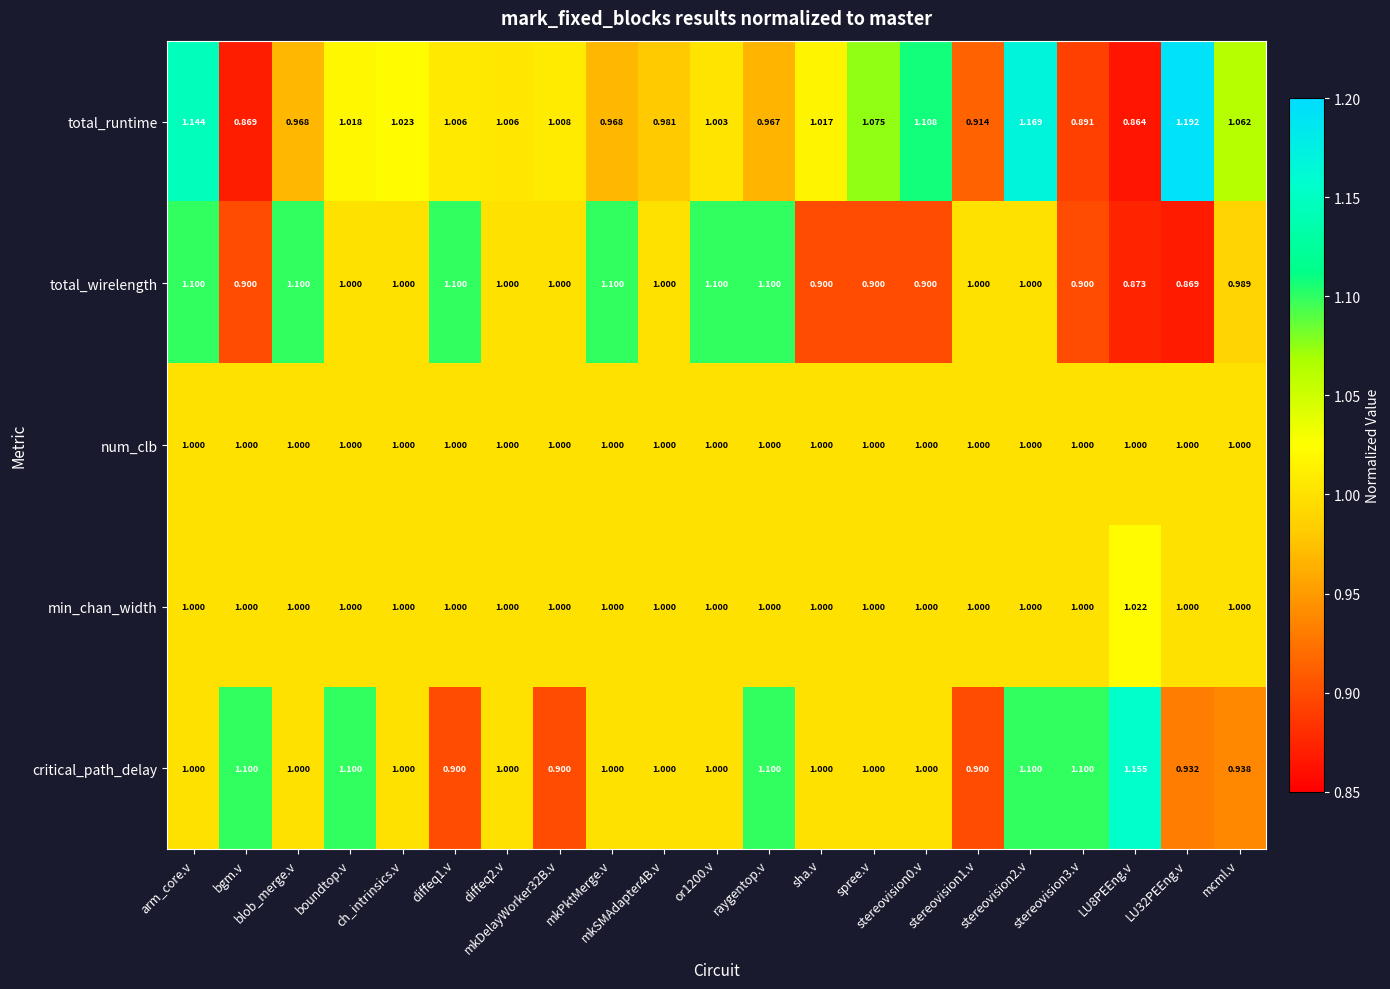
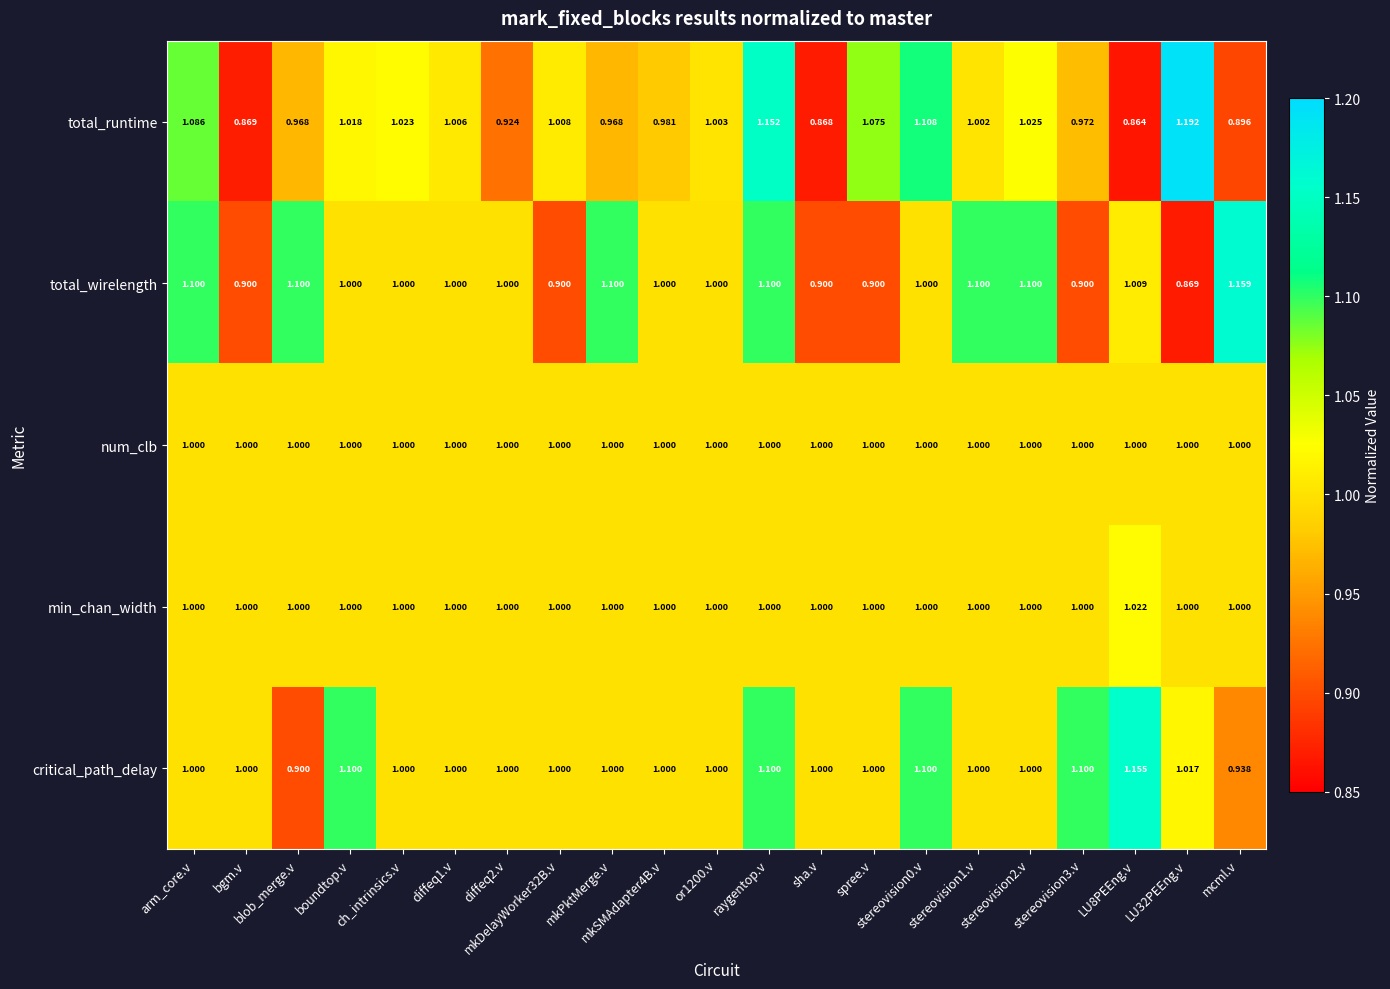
total_runtime, arm_core.v: 1.144 -> 1.086
total_runtime, diffeq2.v: 1.006 -> 0.924
total_runtime, raygentop.v: 0.967 -> 1.152
total_runtime, sha.v: 1.017 -> 0.868
total_runtime, stereovision1.v: 0.914 -> 1.002
total_runtime, stereovision2.v: 1.169 -> 1.025
total_runtime, stereovision3.v: 0.891 -> 0.972
total_runtime, mcml.v: 1.062 -> 0.896
total_wirelength, diffeq1.v: 1.100 -> 1.000
total_wirelength, mkDelayWorker32B.v: 1.000 -> 0.900
total_wirelength, or1200.v: 1.100 -> 1.000
total_wirelength, stereovision0.v: 0.900 -> 1.000
total_wirelength, stereovision1.v: 1.000 -> 1.100
total_wirelength, stereovision2.v: 1.000 -> 1.100
total_wirelength, LU8PEEng.v: 0.873 -> 1.009
total_wirelength, mcml.v: 0.989 -> 1.159
critical_path_delay, bgm.v: 1.100 -> 1.000
critical_path_delay, blob_merge.v: 1.000 -> 0.900
critical_path_delay, diffeq1.v: 0.900 -> 1.000
critical_path_delay, mkDelayWorker32B.v: 0.900 -> 1.000
critical_path_delay, stereovision0.v: 1.000 -> 1.100
critical_path_delay, stereovision1.v: 0.900 -> 1.000
critical_path_delay, stereovision2.v: 1.100 -> 1.000
critical_path_delay, LU32PEEng.v: 0.932 -> 1.017
